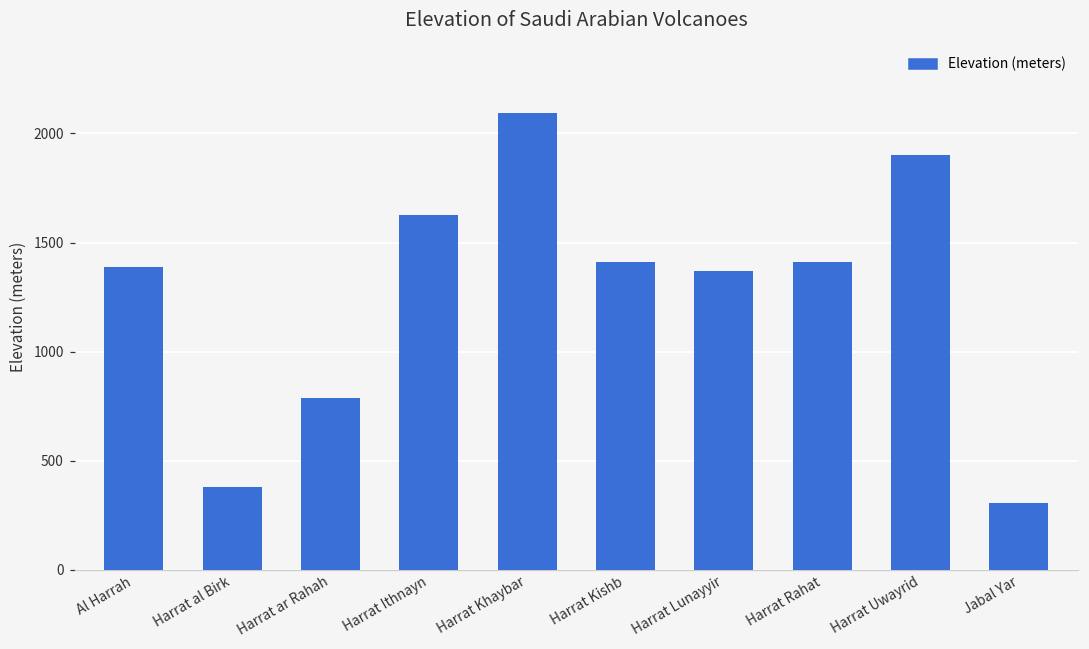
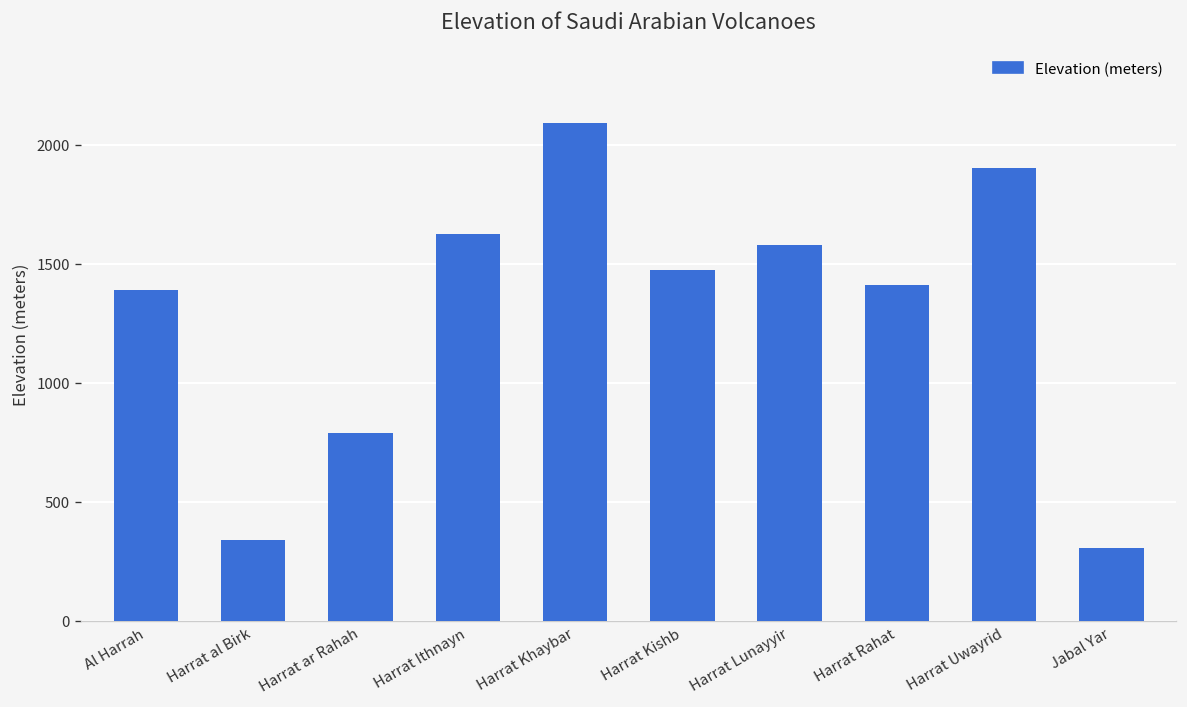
Harrat al Birk: 380 -> 340
Harrat Kishb: 1410 -> 1480
Harrat Lunayyir: 1370 -> 1580
